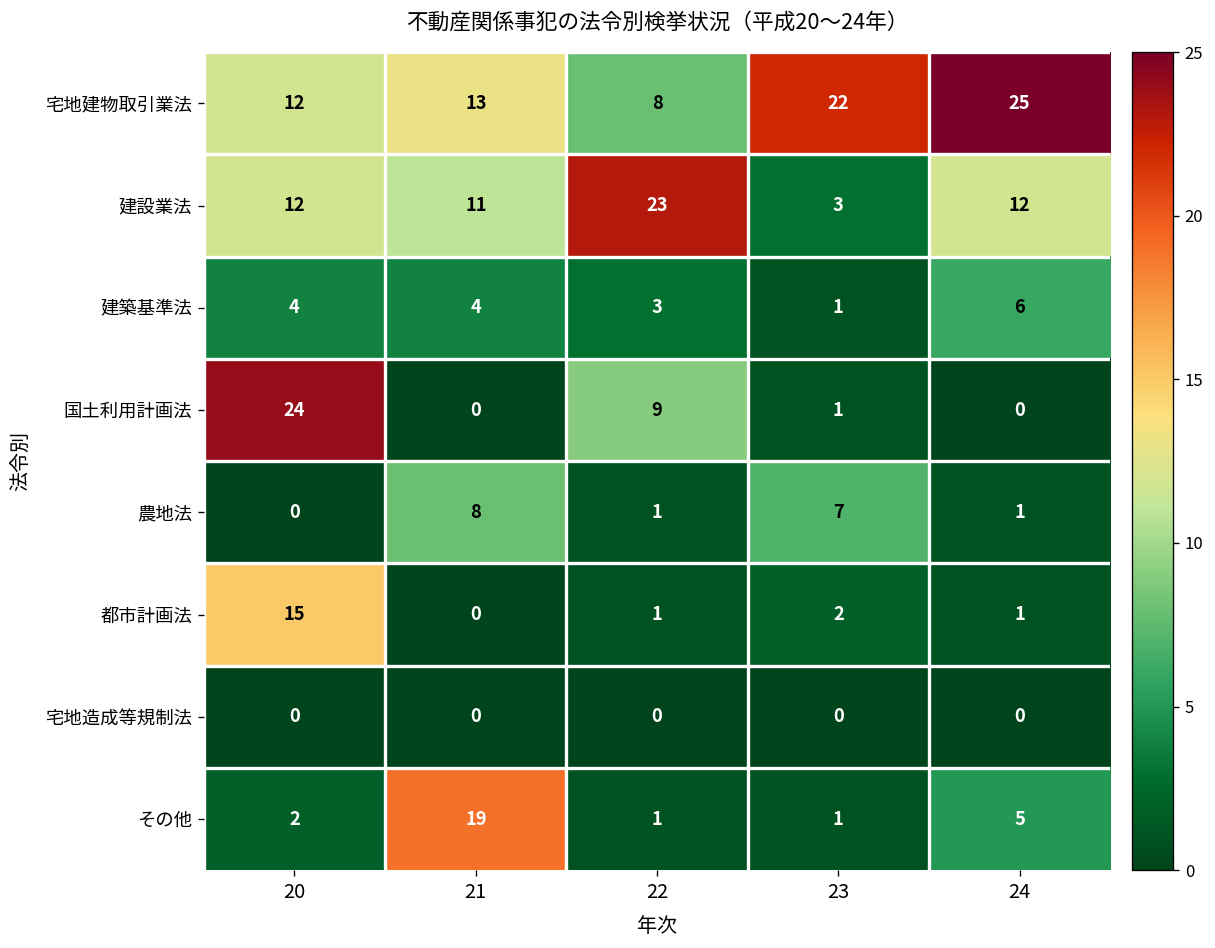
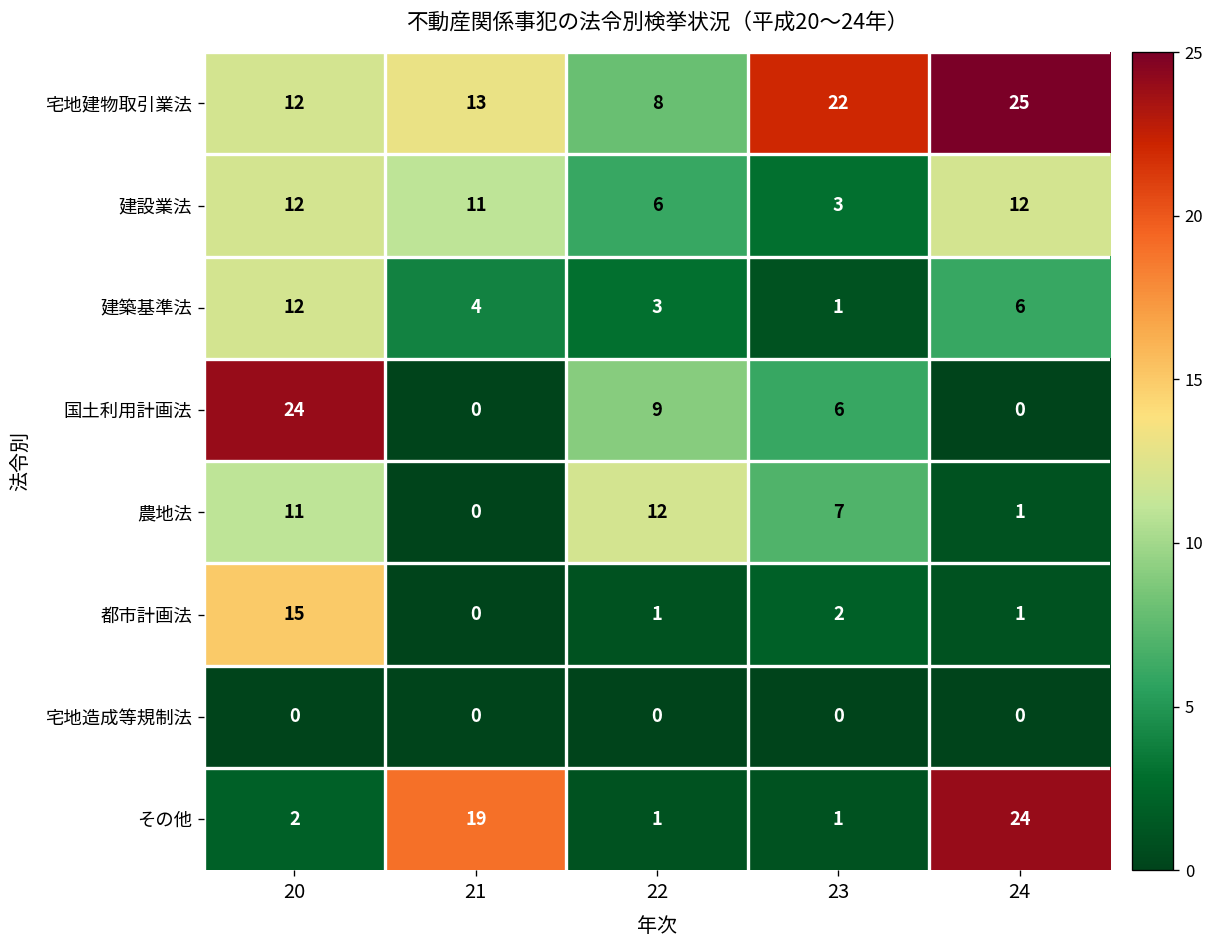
建設業法, 22: 23 -> 6
建築基準法, 20: 4 -> 12
国土利用計画法, 23: 1 -> 6
農地法, 20: 0 -> 11
農地法, 21: 8 -> 0
農地法, 22: 1 -> 12
その他, 24: 5 -> 24
